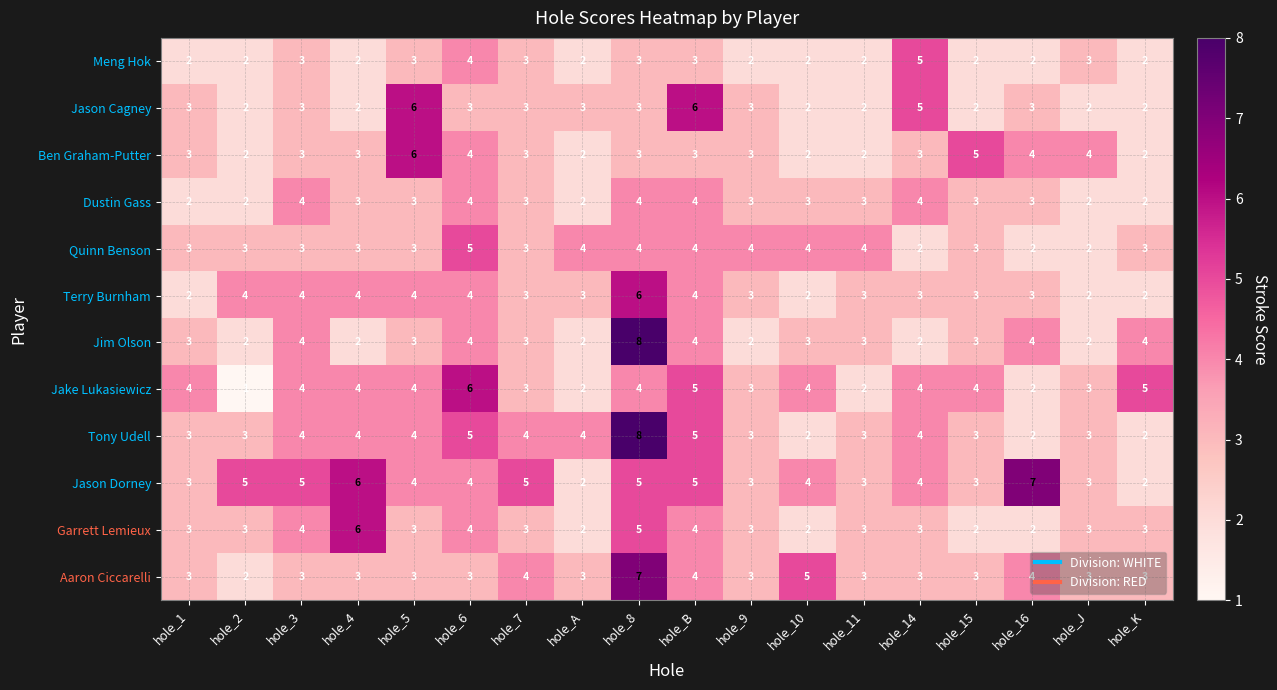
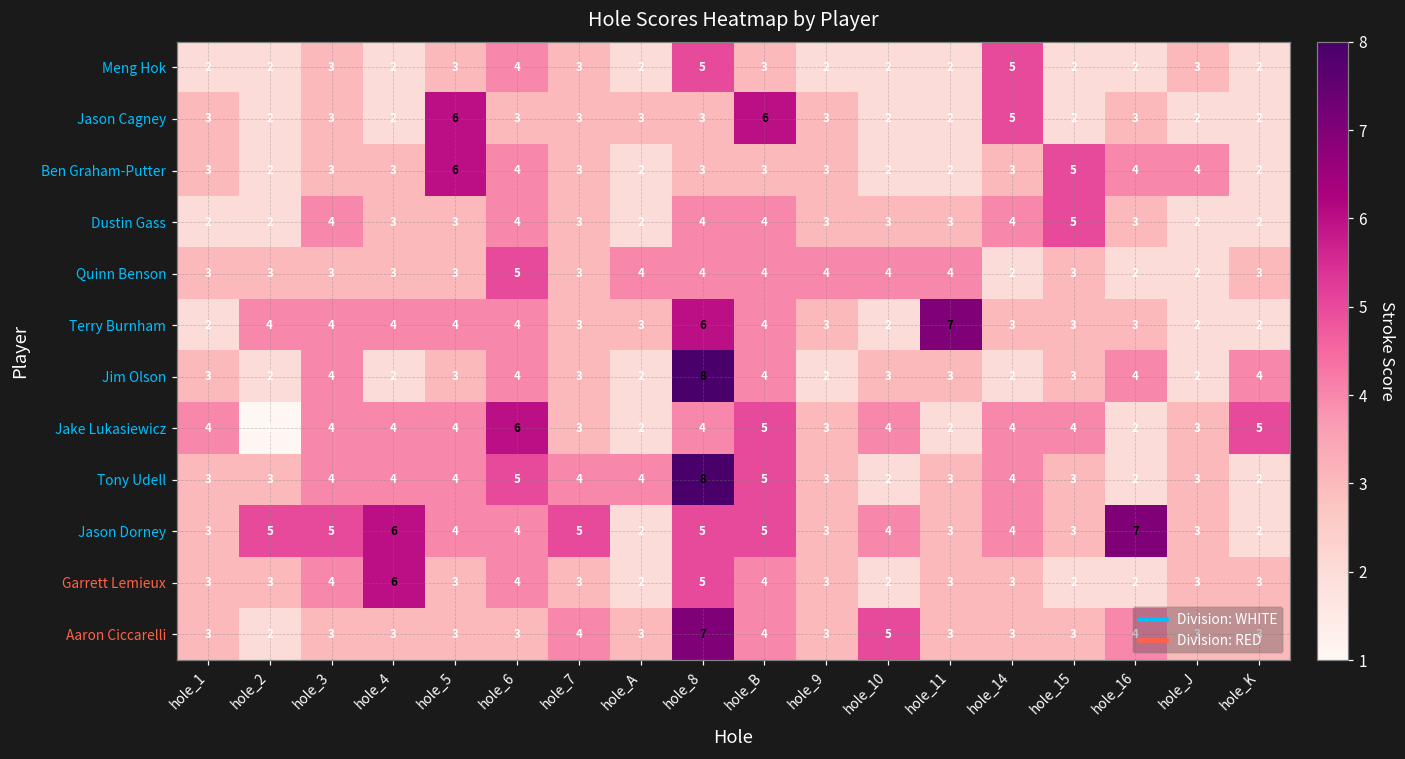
Meng Hok, hole_8: 3 -> 5
Dustin Gass, hole_15: 3 -> 5
Terry Burnham, hole_11: 3 -> 7
